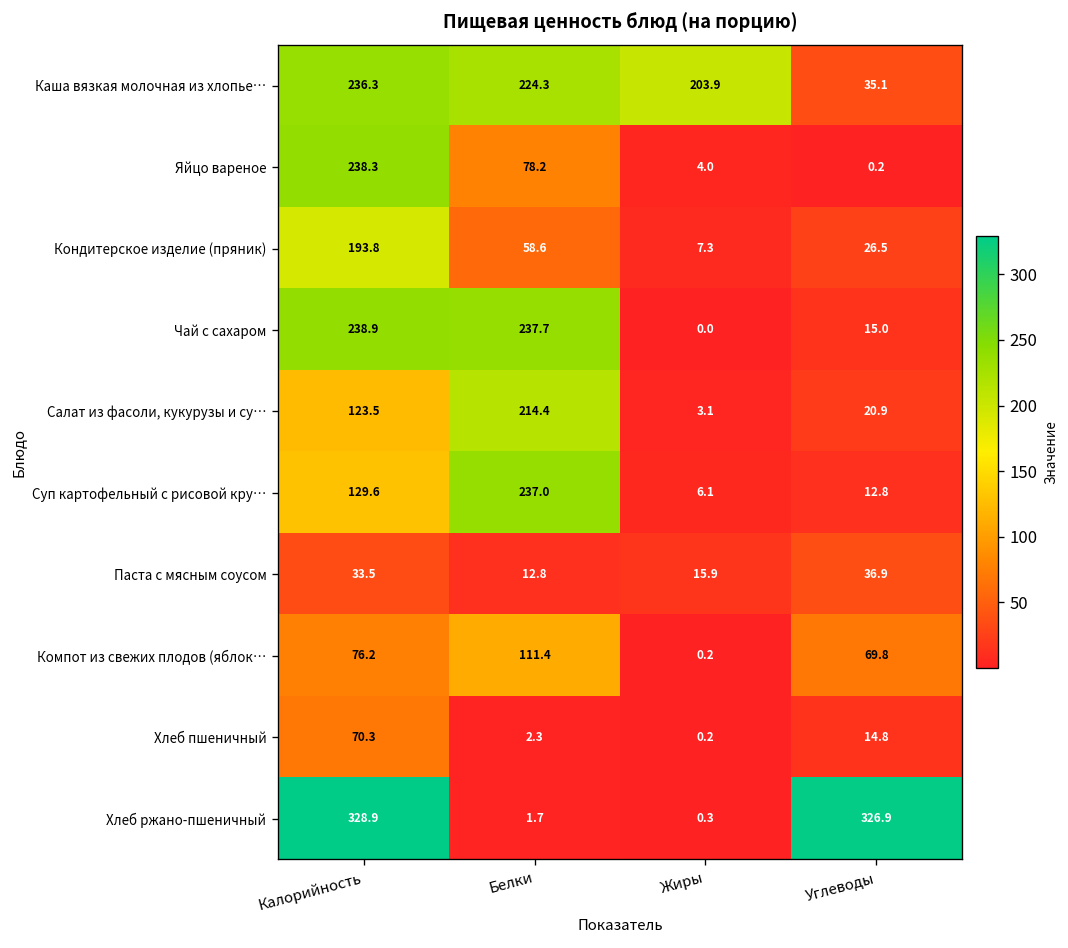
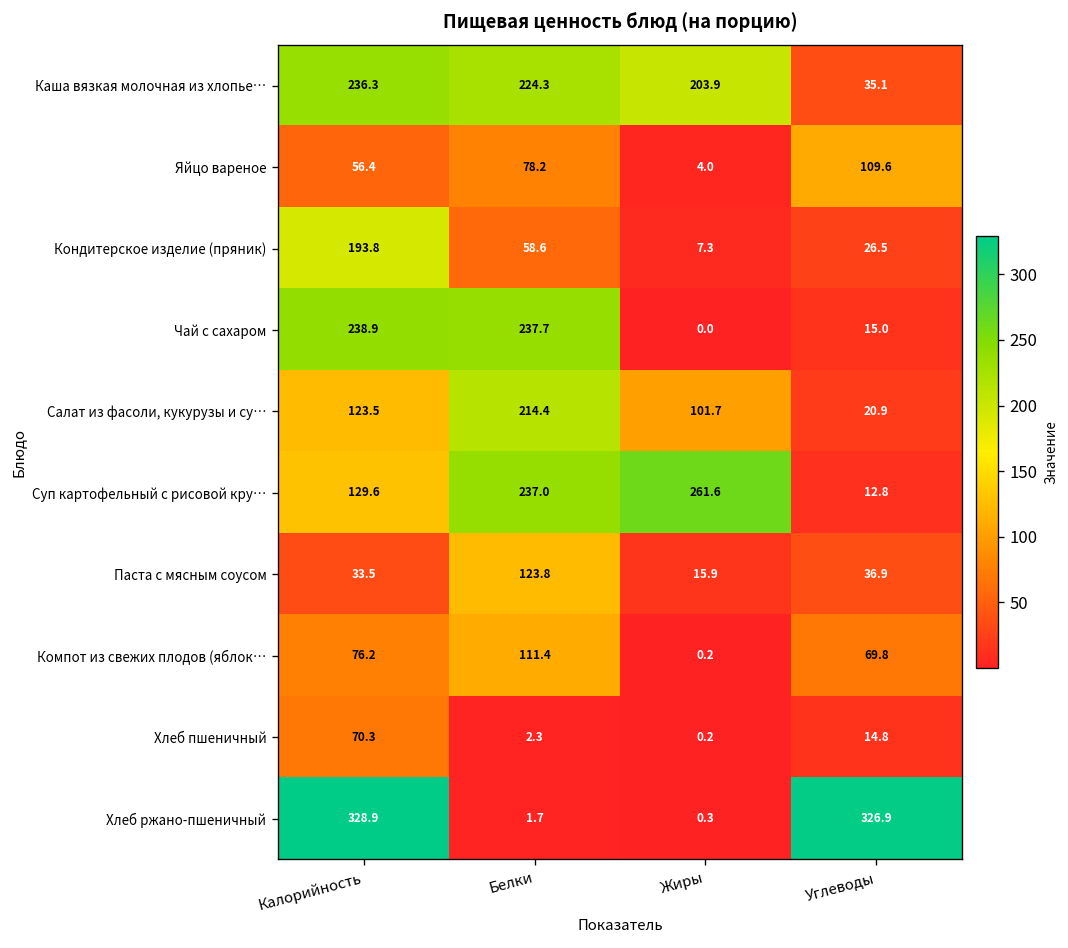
Яйцо вареное, Калорийность: 238.3 -> 56.4
Яйцо вареное, Углеводы: 0.2 -> 109.6
Салат из фасоли, кукурузы и су…, Жиры: 3.1 -> 101.7
Суп картофельный с рисовой кру…, Жиры: 6.1 -> 261.6
Паста с мясным соусом, Белки: 12.8 -> 123.8
